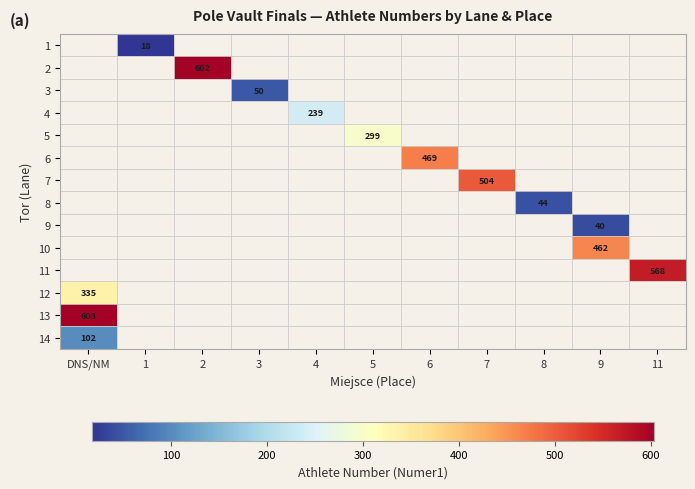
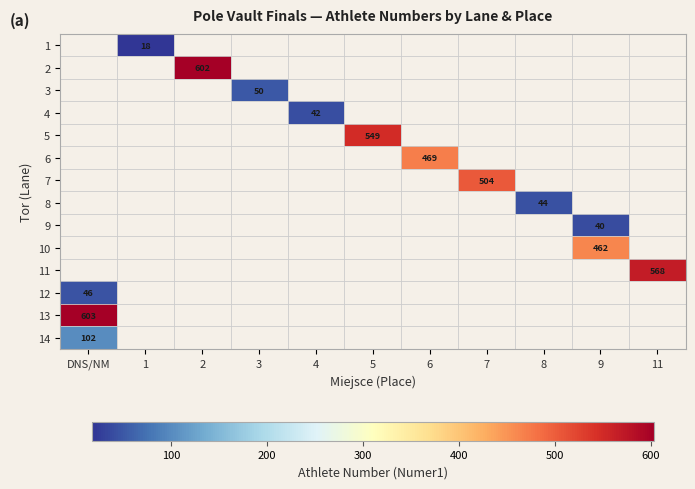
4, 4: 239 -> 42
5, 5: 299 -> 549
12, DNS/NM: 335 -> 46
